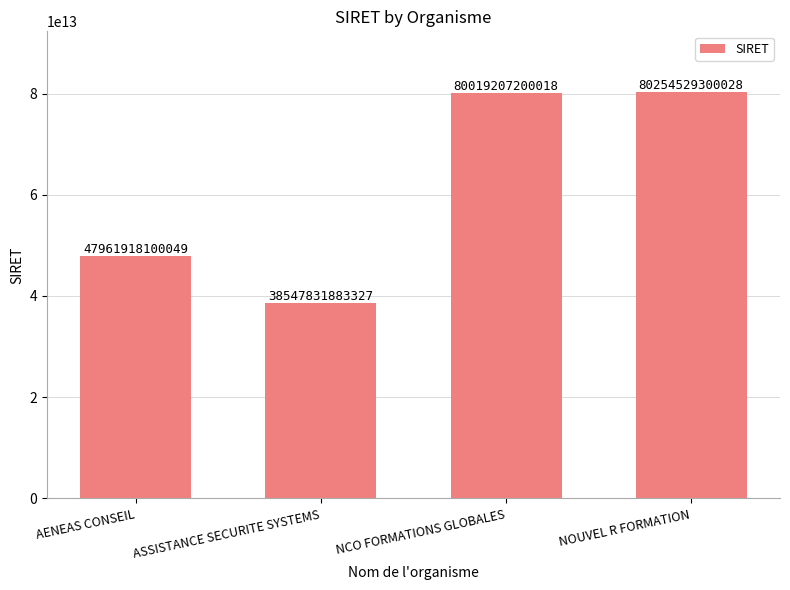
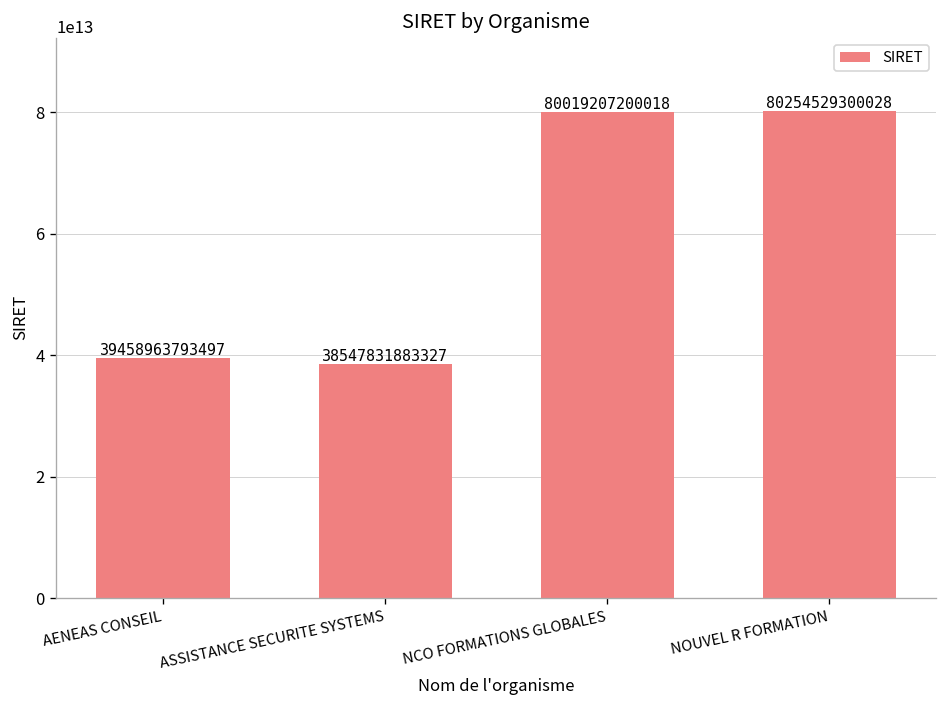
AENEAS CONSEIL: 47961918100049 -> 39458963793497
